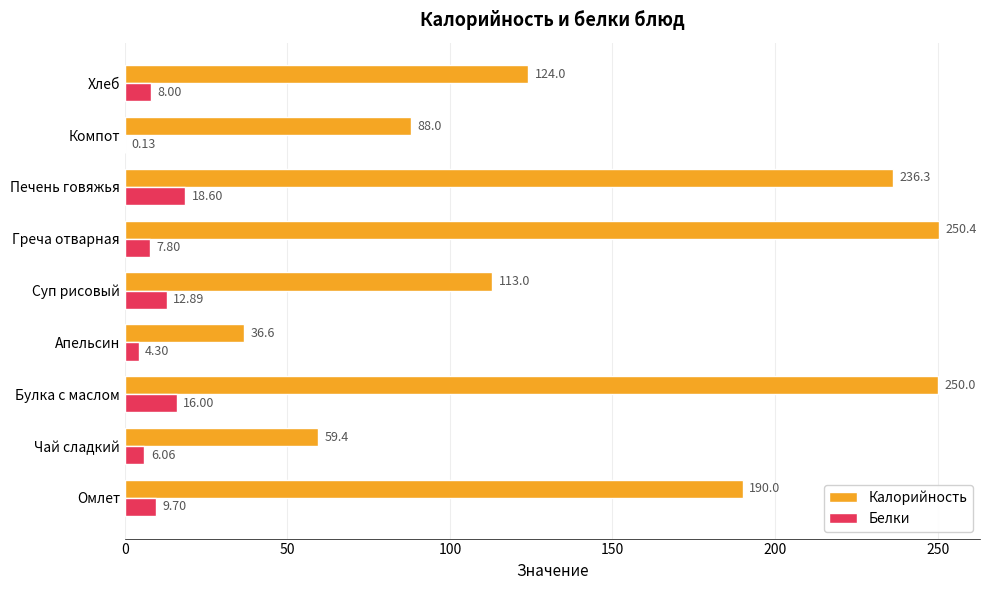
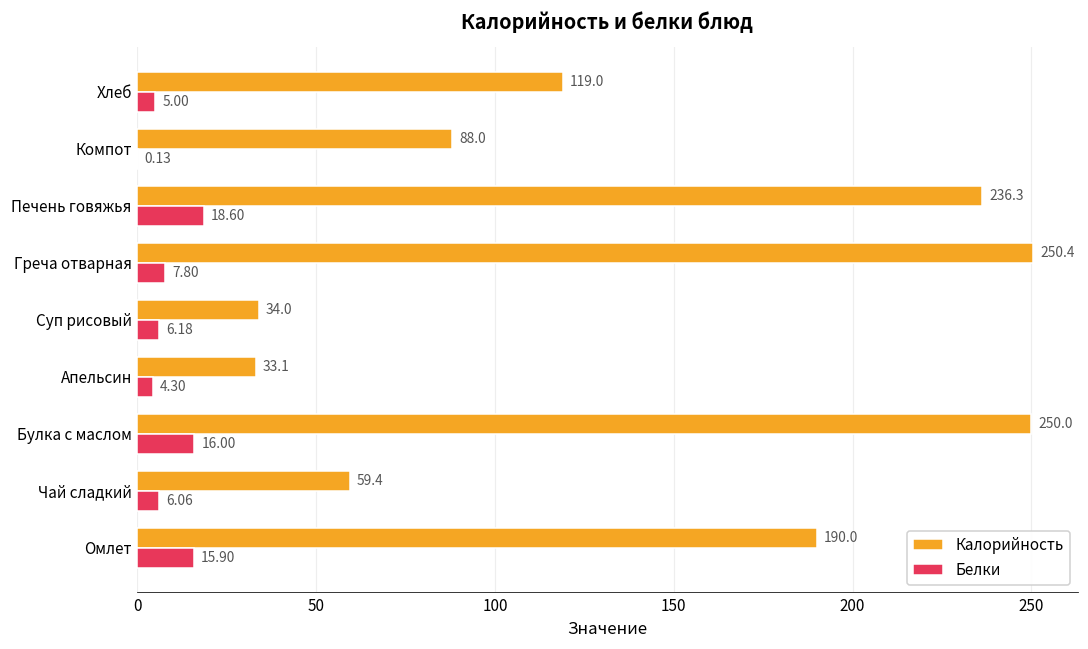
Калорийность, Хлеб: 124.0 -> 119.0
Белки, Хлеб: 8.00 -> 5.00
Калорийность, Суп рисовый: 113.0 -> 34.0
Белки, Суп рисовый: 12.89 -> 6.18
Калорийность, Апельсин: 36.6 -> 33.1
Белки, Омлет: 9.70 -> 15.90
